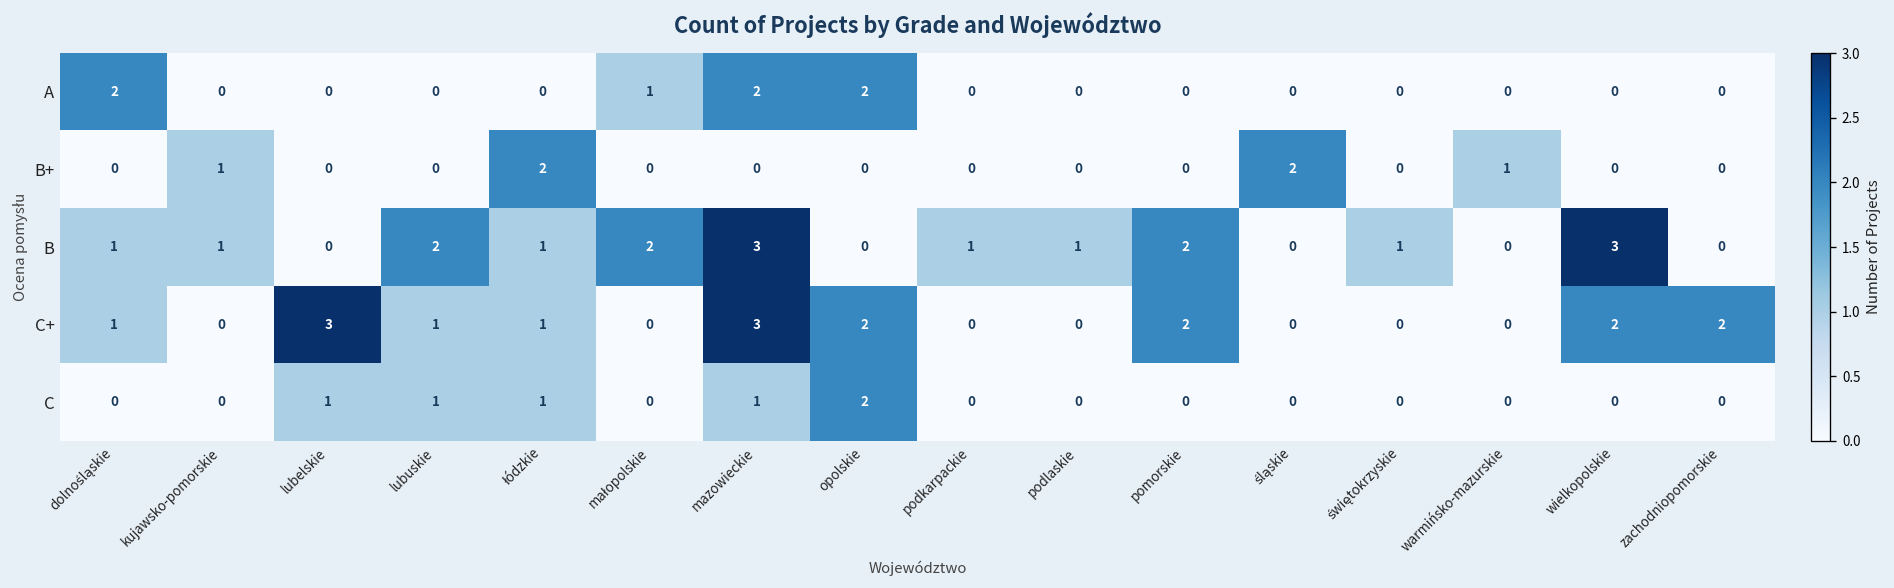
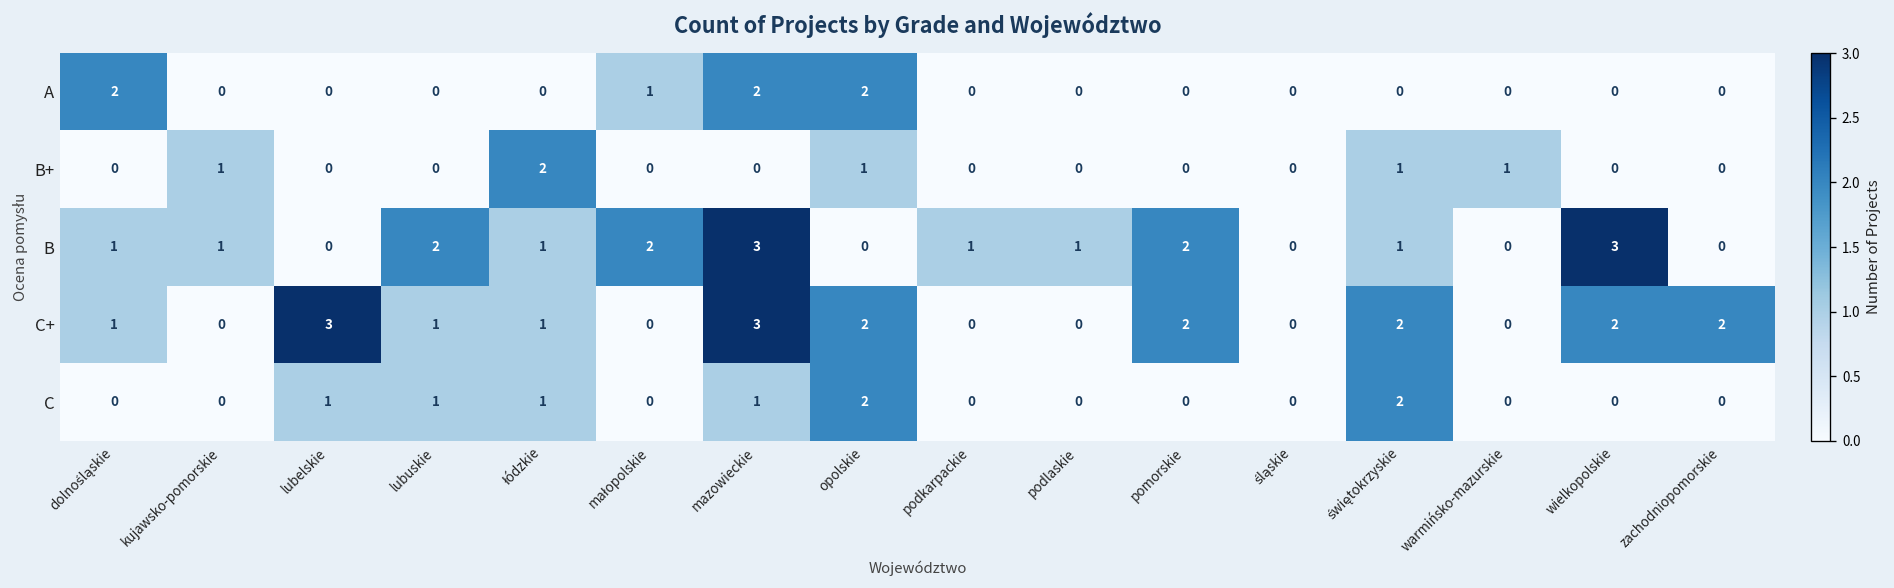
B+, opolskie: 0 -> 1
B+, śląskie: 2 -> 0
B+, świętokrzyskie: 0 -> 1
C+, świętokrzyskie: 0 -> 2
C, świętokrzyskie: 0 -> 2
